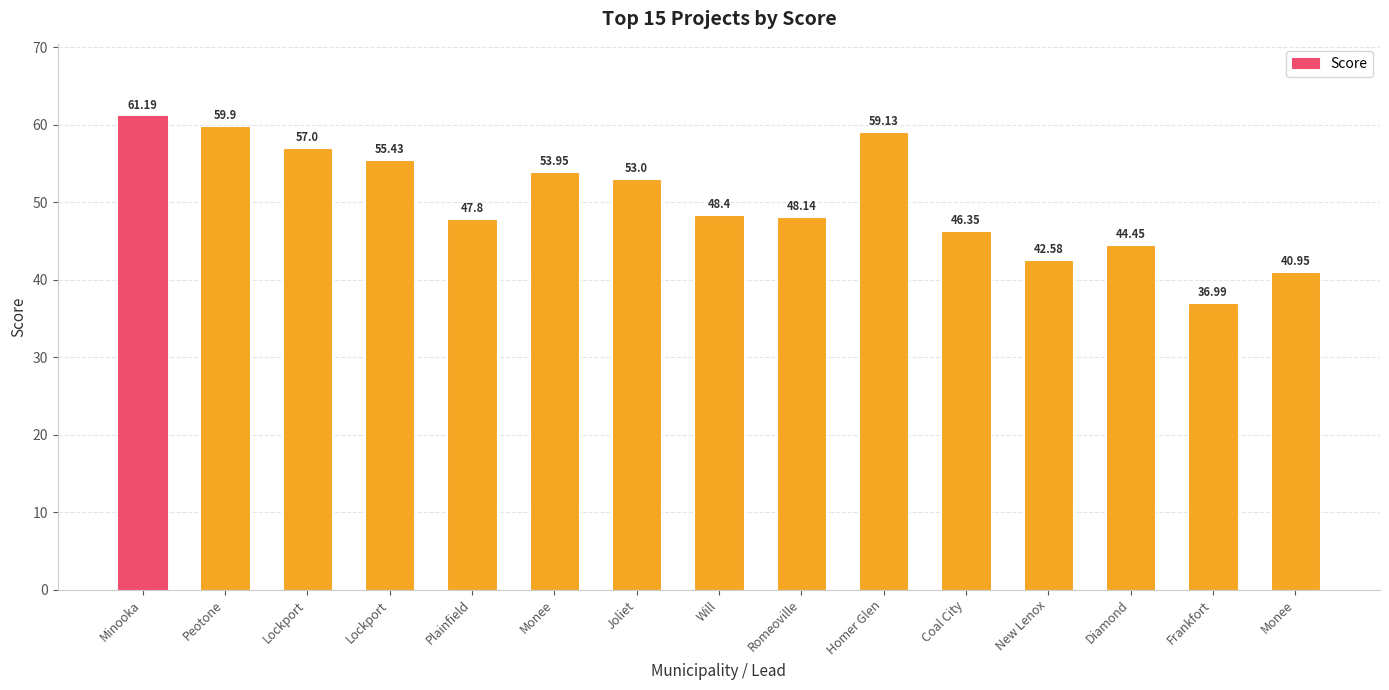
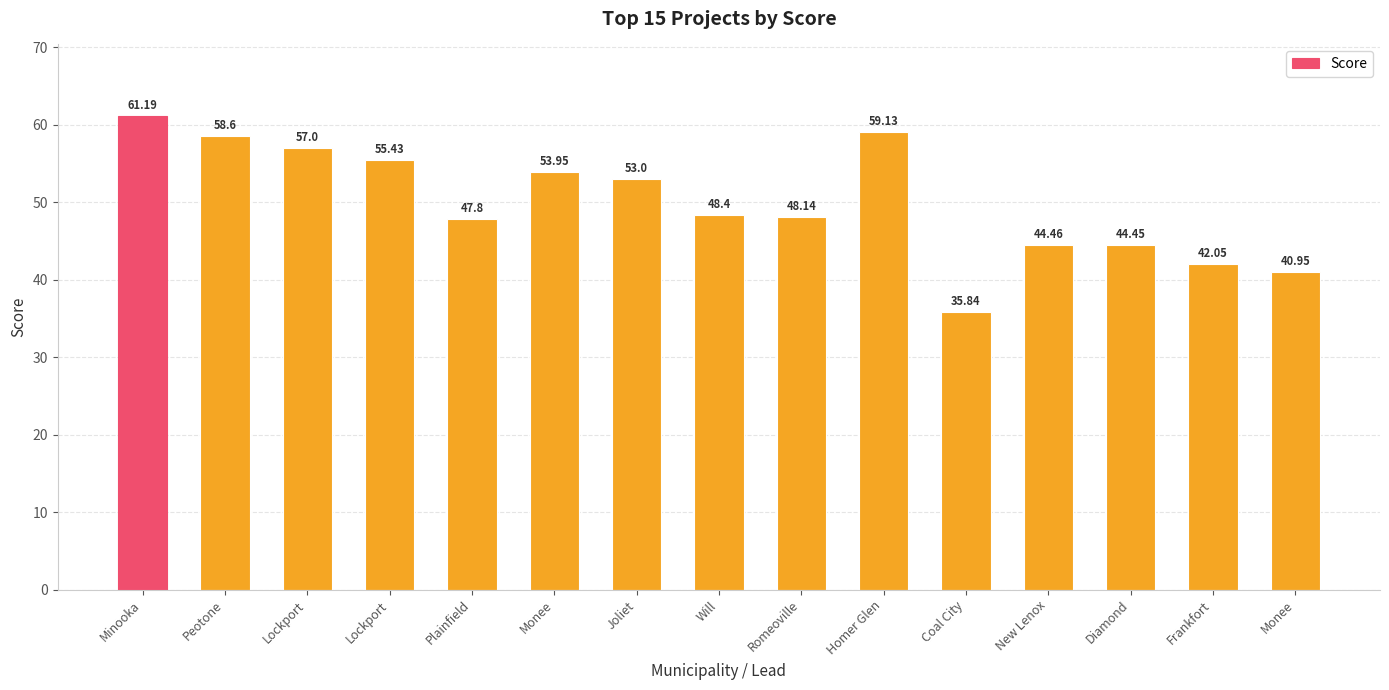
Peotone: 59.9 -> 58.6
Coal City: 46.35 -> 35.84
New Lenox: 42.58 -> 44.46
Frankfort: 36.99 -> 42.05
